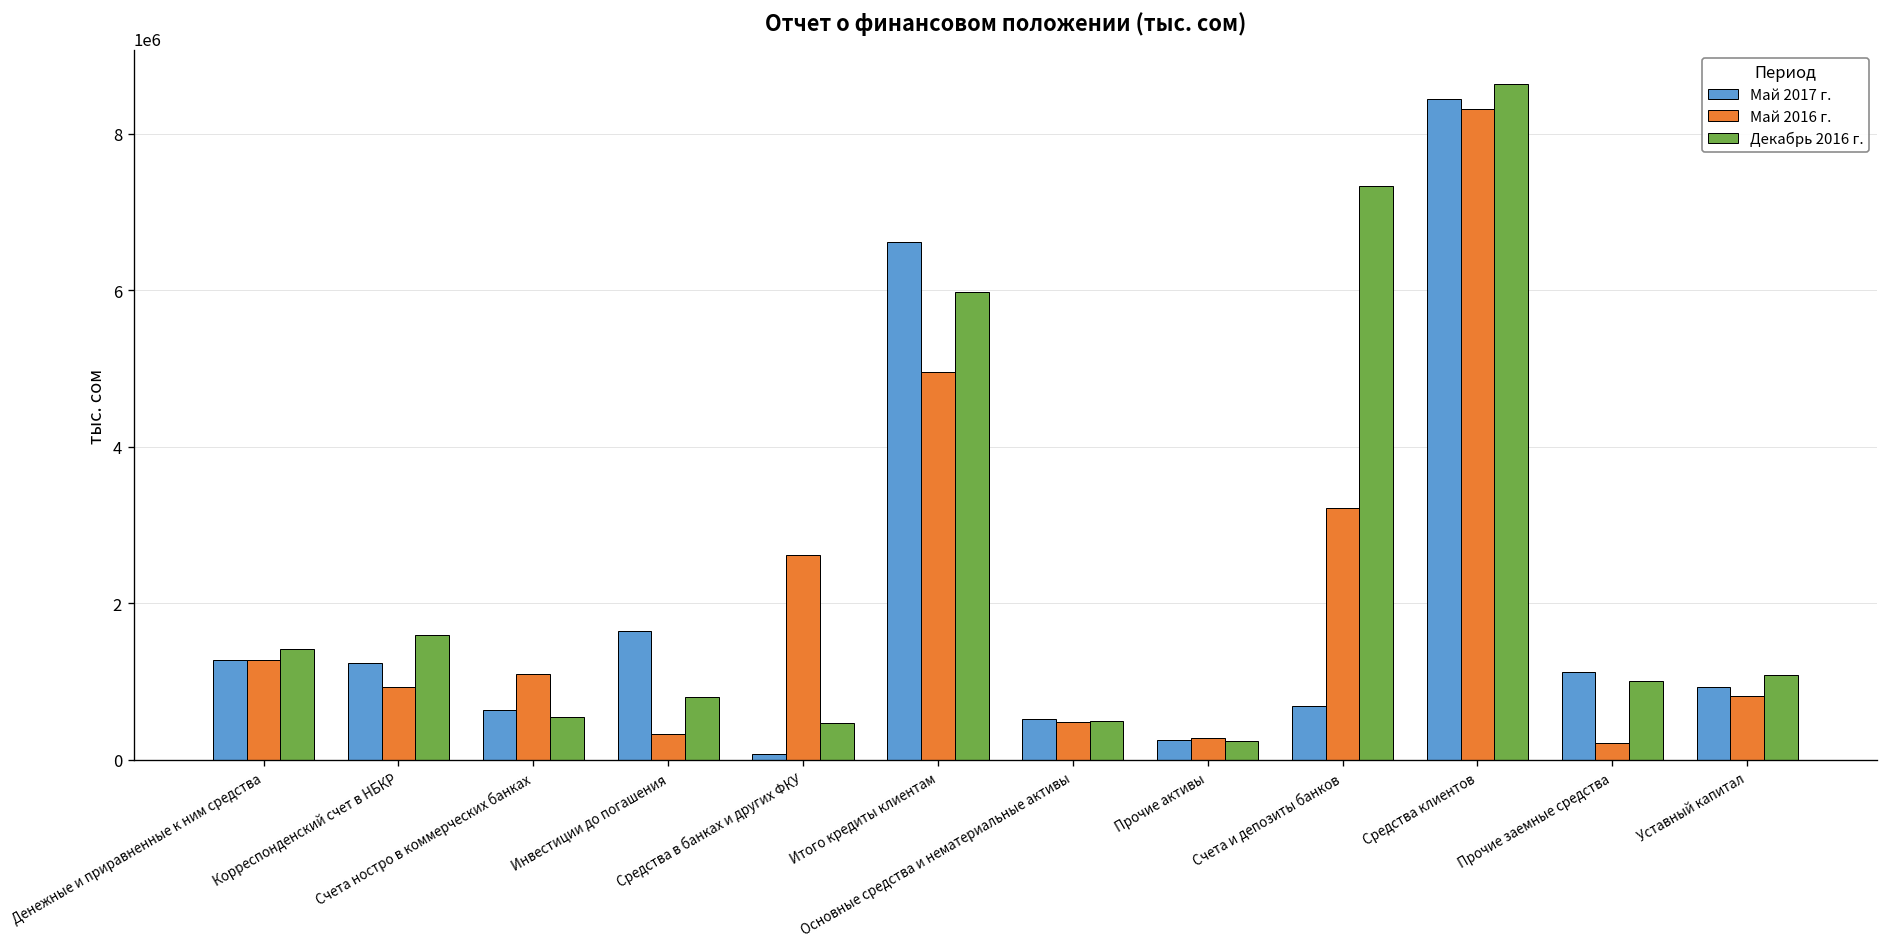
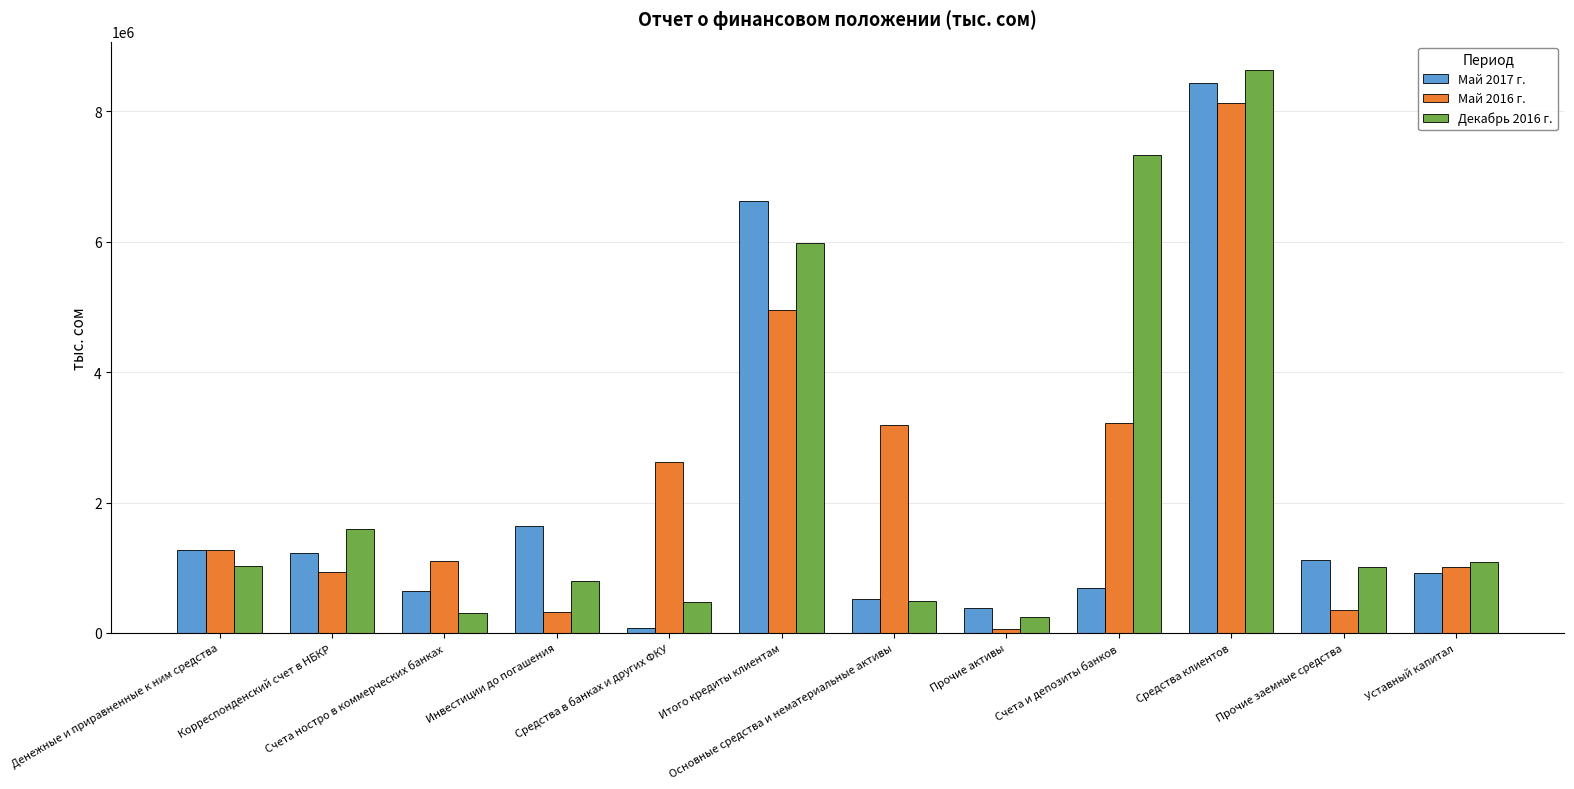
Декабрь 2016 г., Денежные и приравненные к ним средства: 1400000 -> 1000000
Декабрь 2016 г., Счета ностро в коммерческих банках: 500000 -> 300000
Май 2016 г., Основные средства и нематериальные активы: 500000 -> 3200000
Май 2017 г., Прочие активы: 200000 -> 400000
Май 2016 г., Прочие активы: 300000 -> 100000
Май 2016 г., Средства клиентов: 8300000 -> 8100000
Май 2016 г., Прочие заемные средства: 200000 -> 300000
Май 2016 г., Уставный капитал: 800000 -> 1000000
